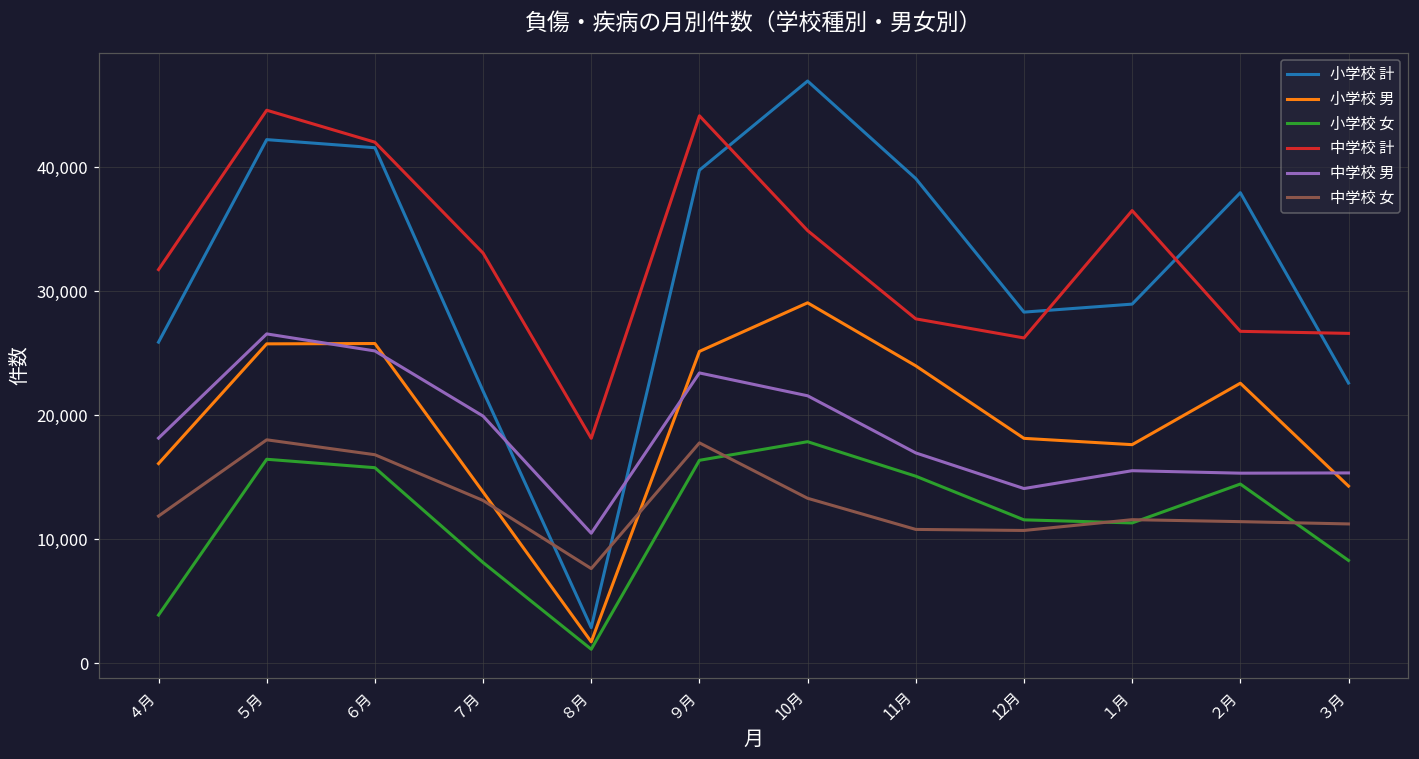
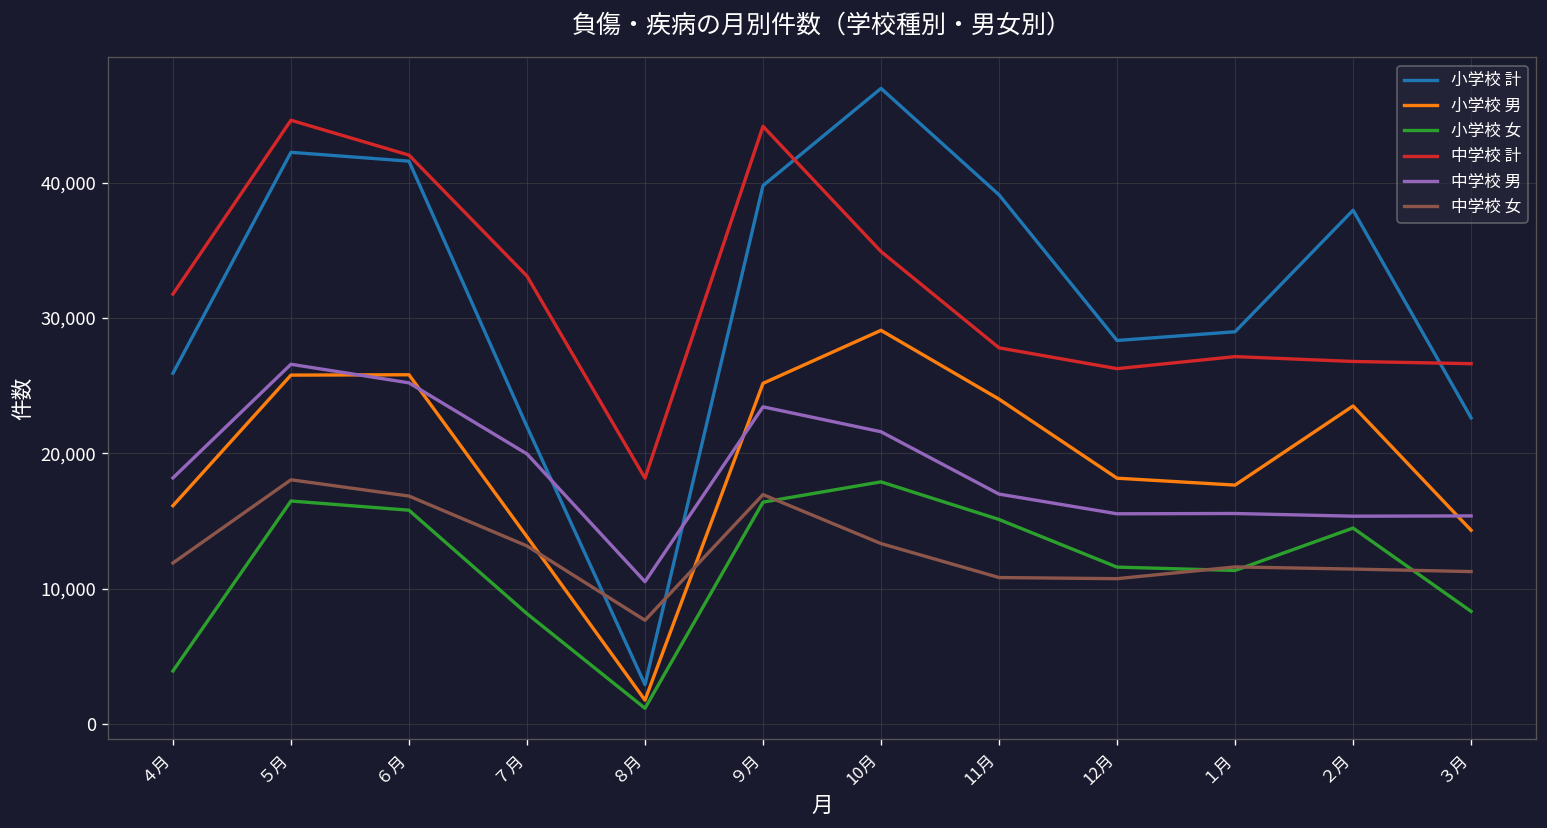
中学校 女, ９月: 17,800 -> 16,900
中学校 男, 12月: 14,100 -> 15,500
中学校 計, １月: 36,500 -> 27,100
小学校 男, ２月: 22,600 -> 23,500
